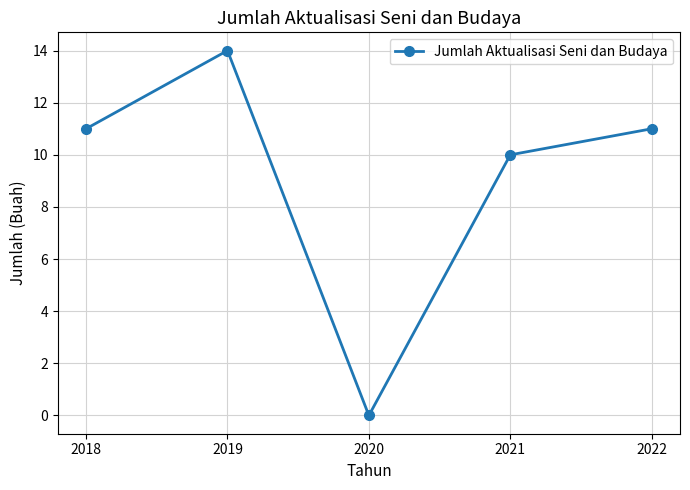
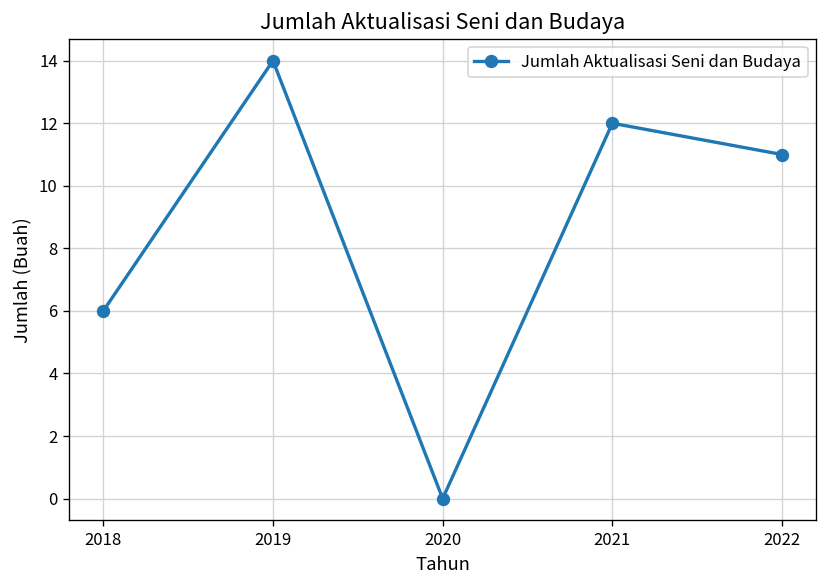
2018: 11 -> 6
2021: 10 -> 12
